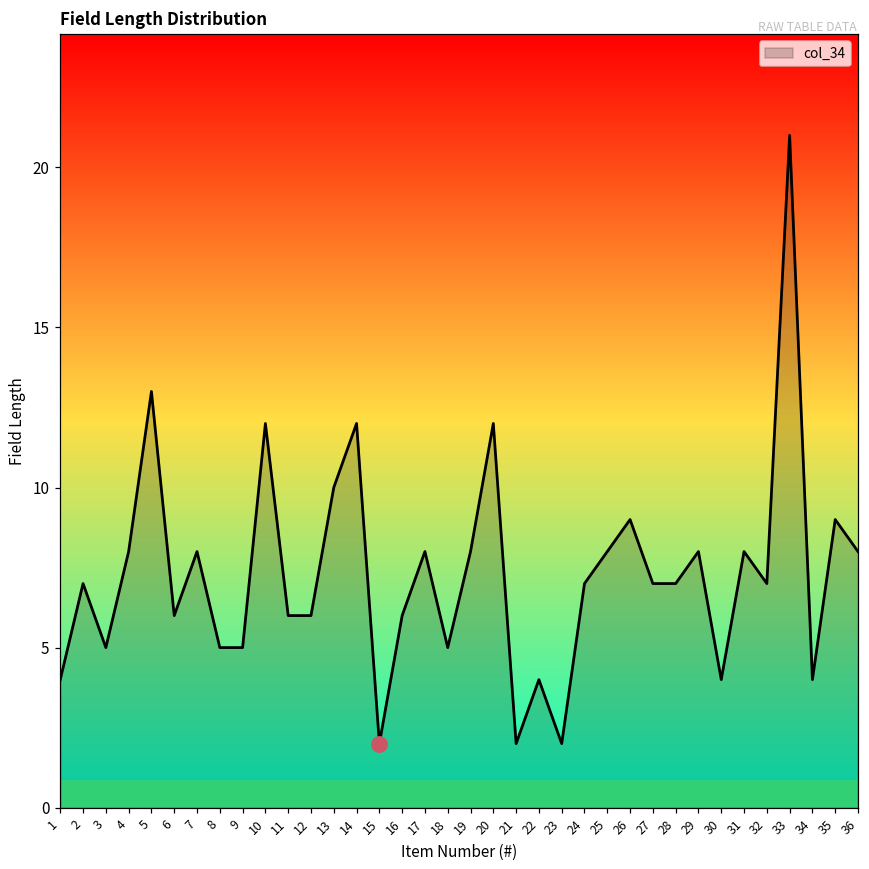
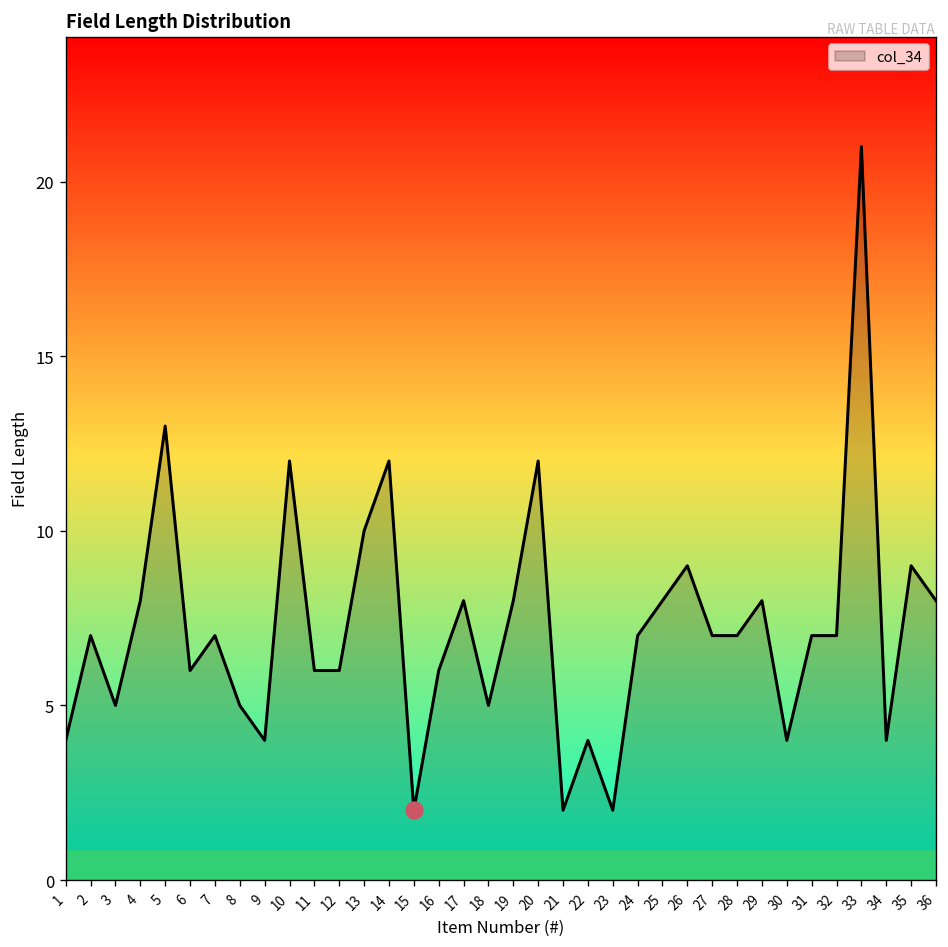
col_34, 7: 8 -> 7
col_34, 9: 5 -> 4
col_34, 31: 8 -> 7
